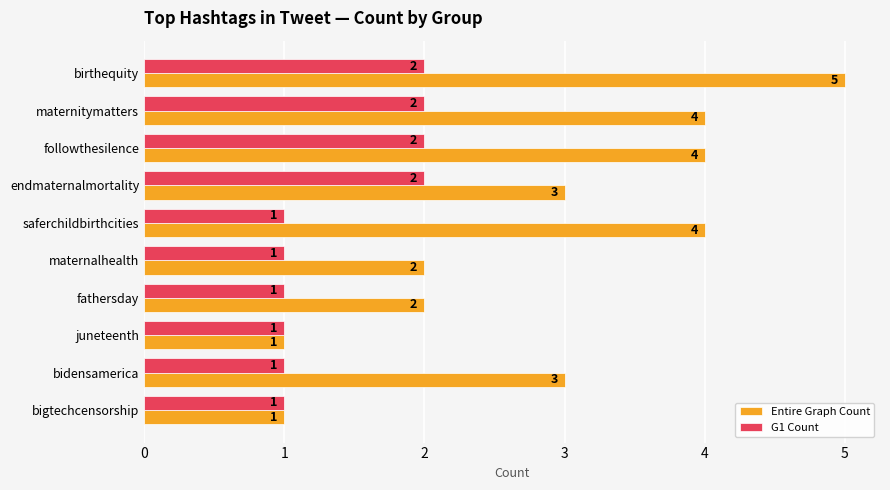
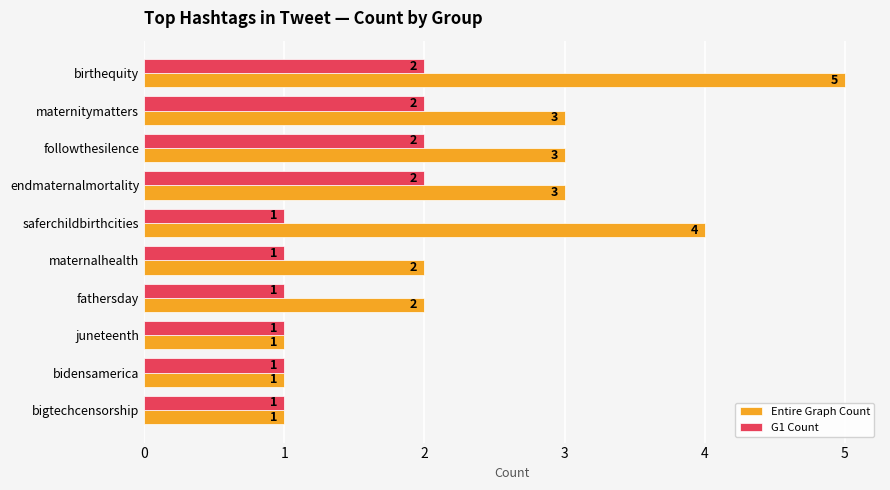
Entire Graph Count, maternitymatters: 4 -> 3
Entire Graph Count, followthesilence: 4 -> 3
Entire Graph Count, bidensamerica: 3 -> 1
